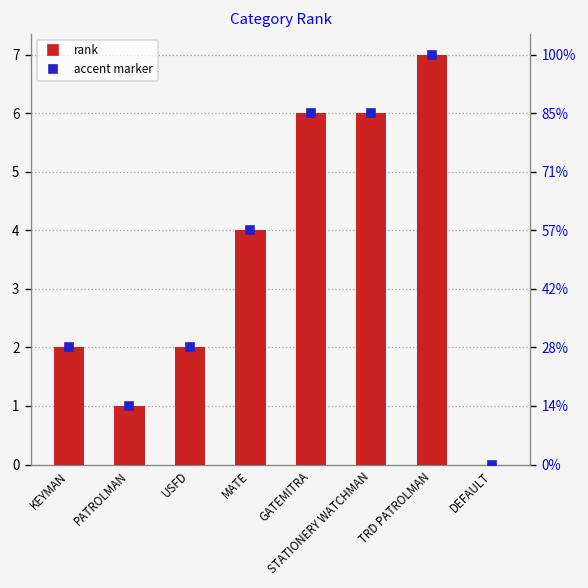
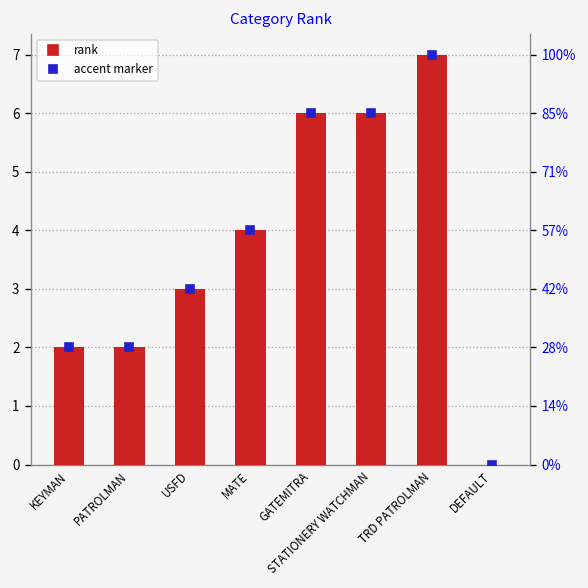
rank, PATROLMAN: 1 -> 2
rank, USFD: 2 -> 3
